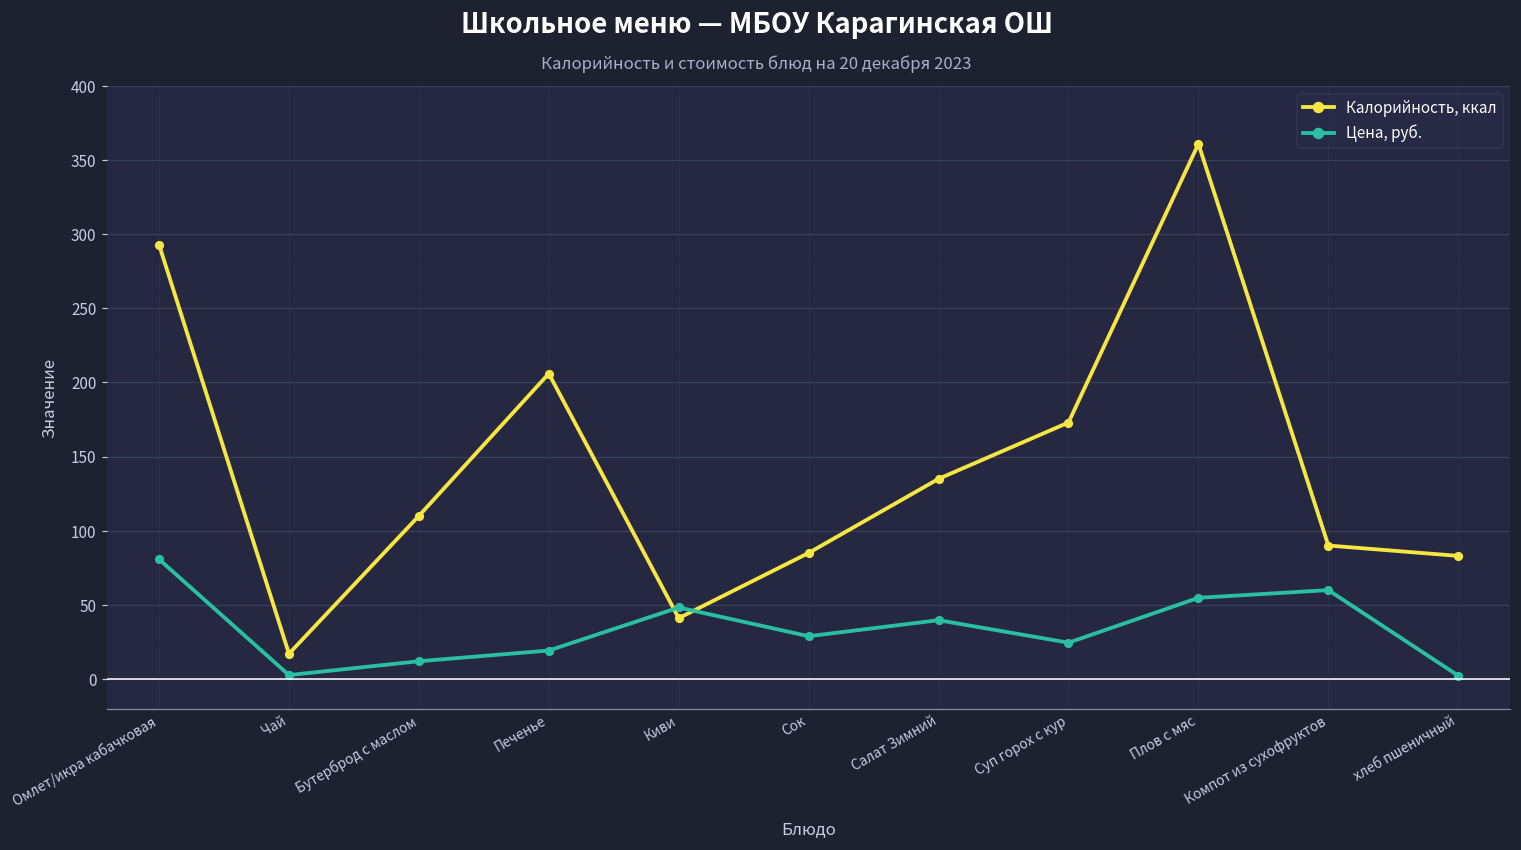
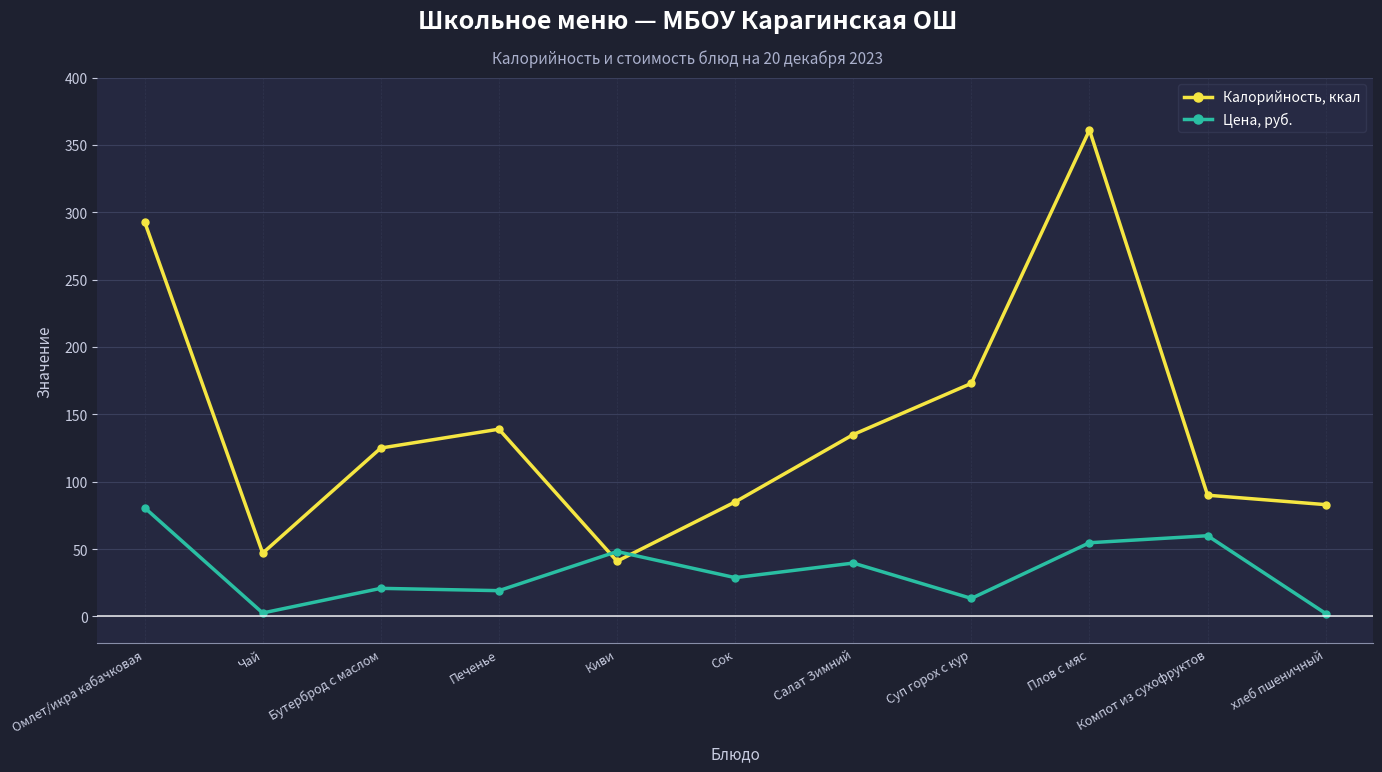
Калорийность, ккал, Чай: 17 -> 47
Калорийность, ккал, Бутерброд с маслом: 110 -> 125
Цена, руб., Бутерброд с маслом: 12 -> 21
Калорийность, ккал, Печенье: 206 -> 139
Цена, руб., Суп горох с кур: 24 -> 13
